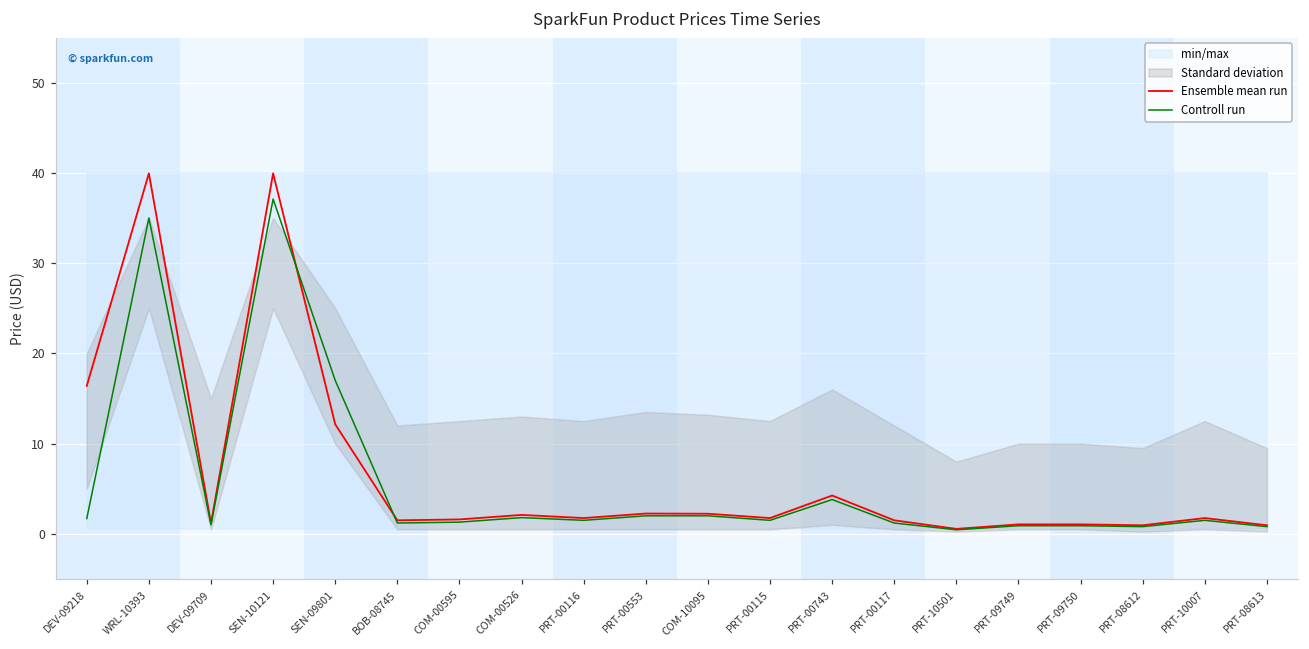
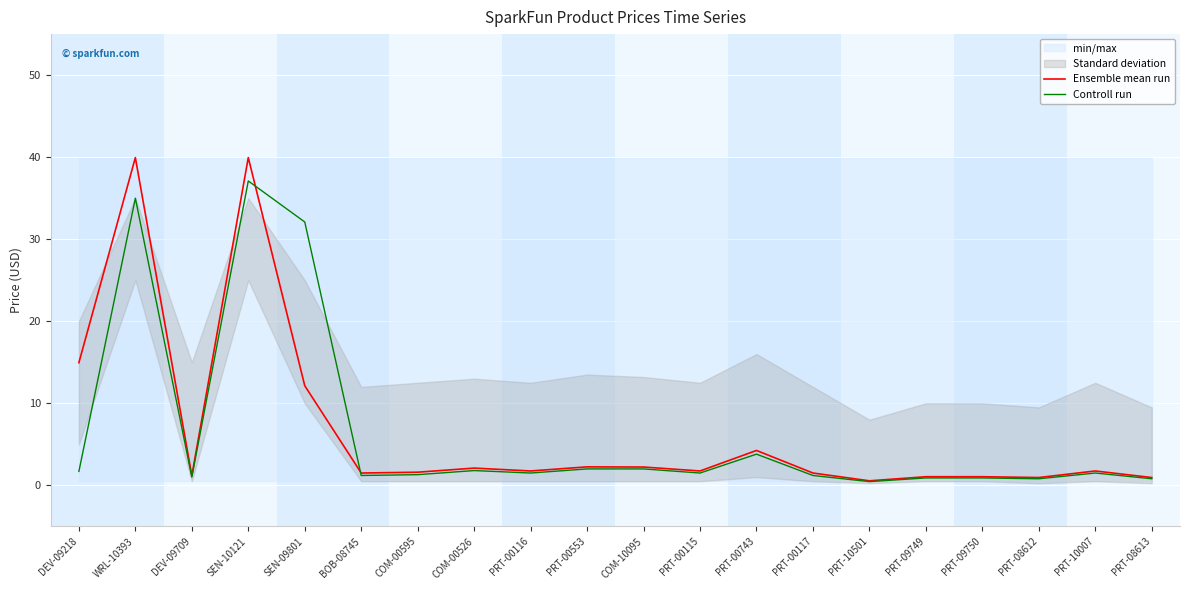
Ensemble mean run, DEV-09218: 16 -> 15
Controll run, SEN-09801: 17 -> 32
